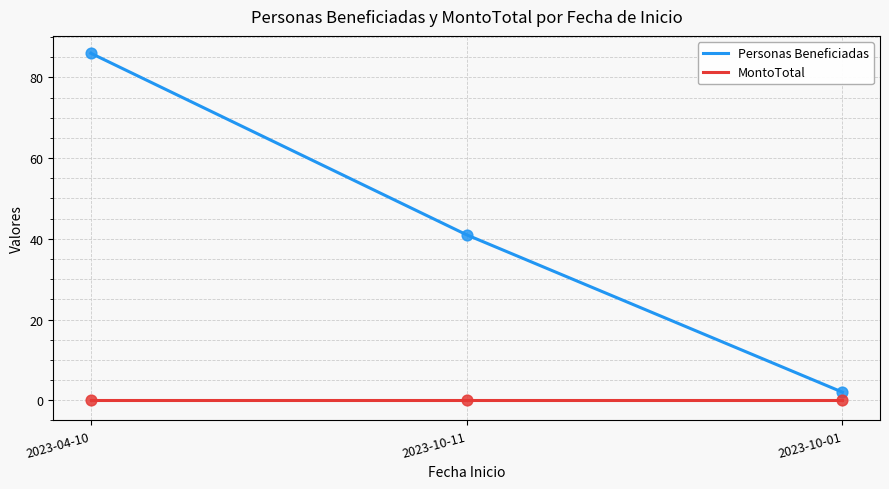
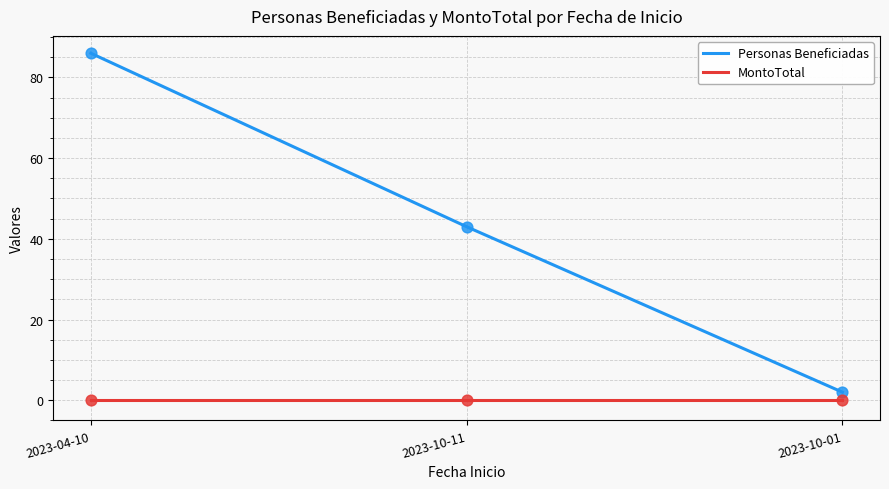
Personas Beneficiadas, 2023-10-11: 41 -> 43
